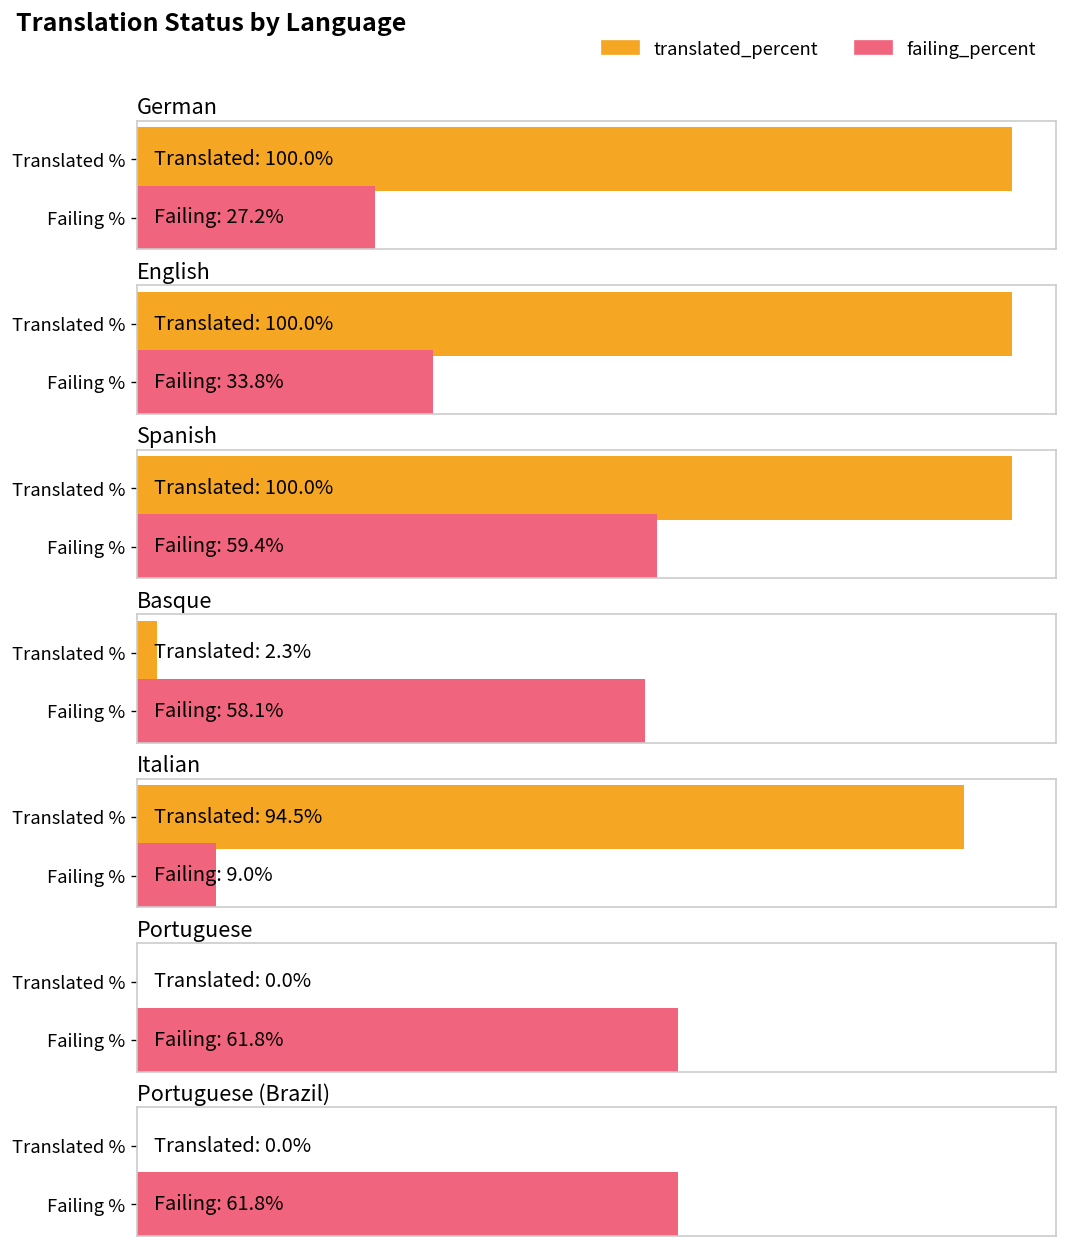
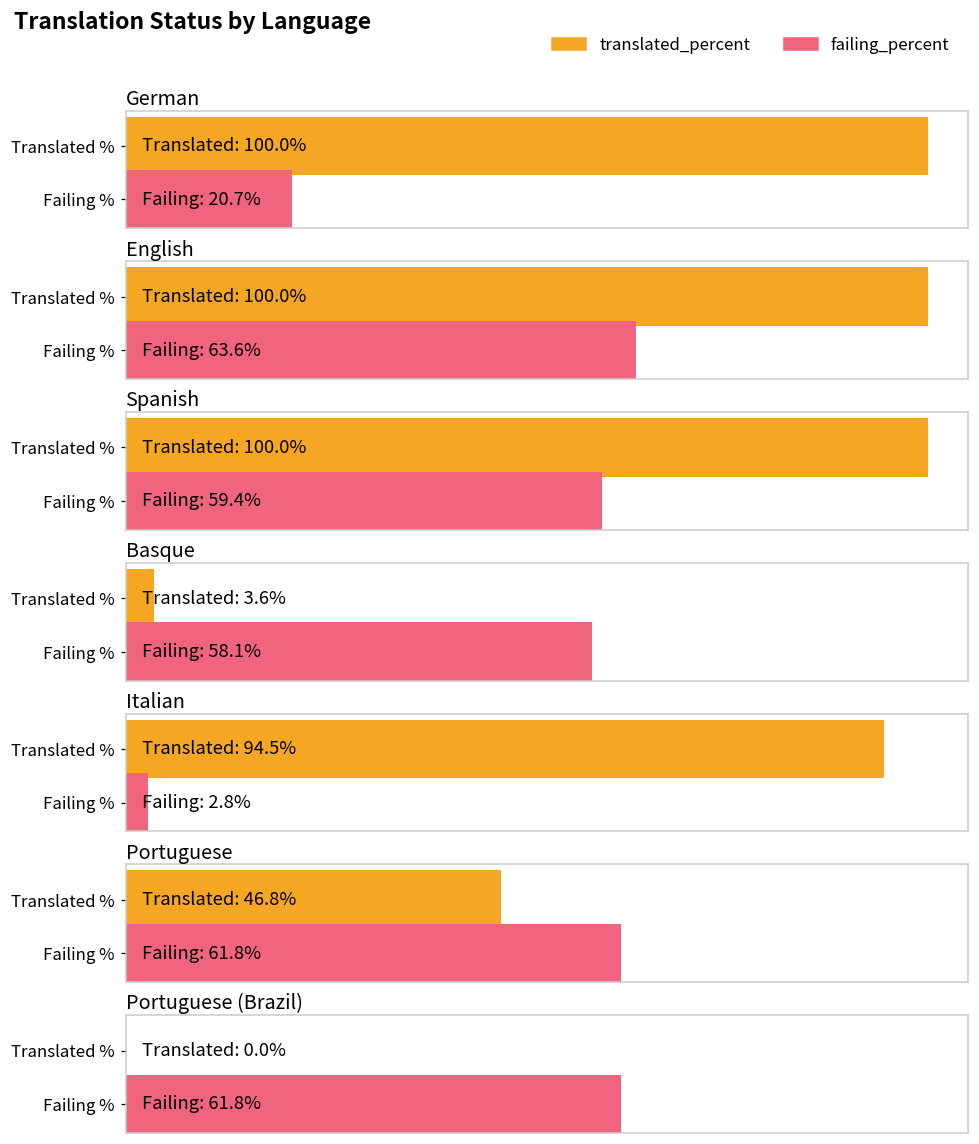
German, Failing %: 27.2% -> 20.7%
English, Failing %: 33.8% -> 63.6%
Basque, Translated %: 2.3% -> 3.6%
Italian, Failing %: 9.0% -> 2.8%
Portuguese, Translated %: 0.0% -> 46.8%
